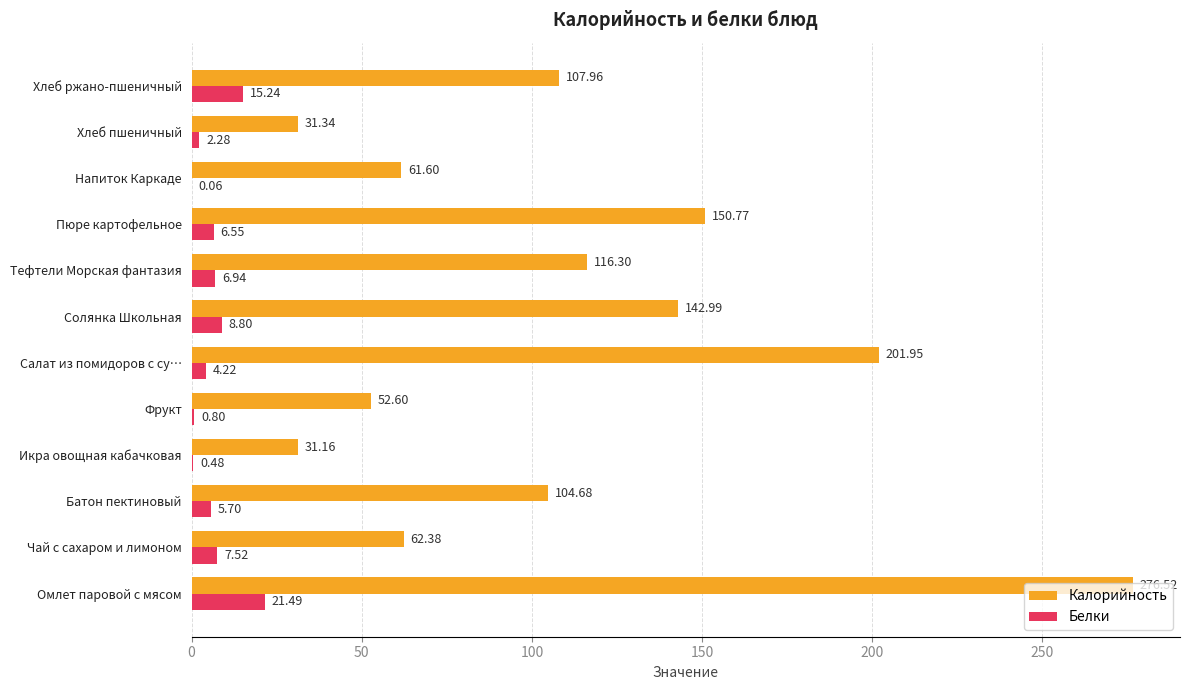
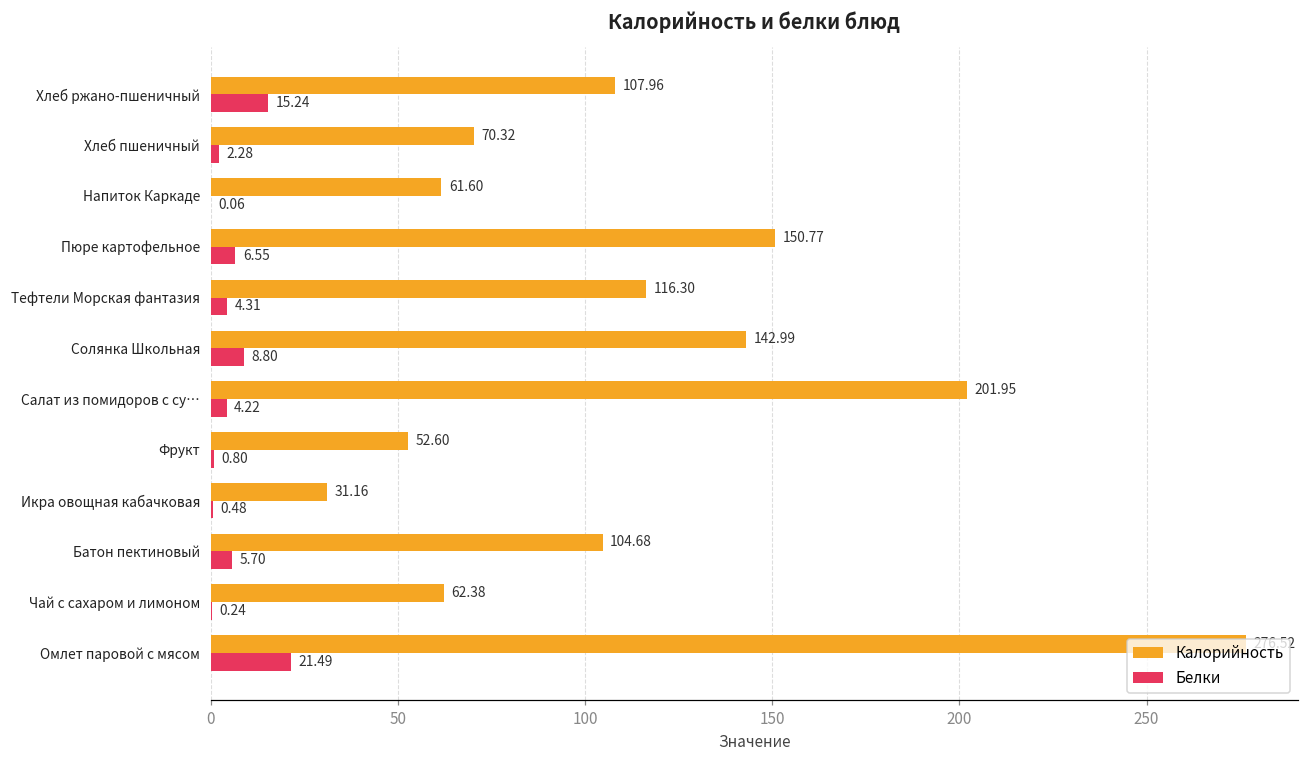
Калорийность, Хлеб пшеничный: 31.34 -> 70.32
Белки, Тефтели Морская фантазия: 6.94 -> 4.31
Белки, Чай с сахаром и лимоном: 7.52 -> 0.24
